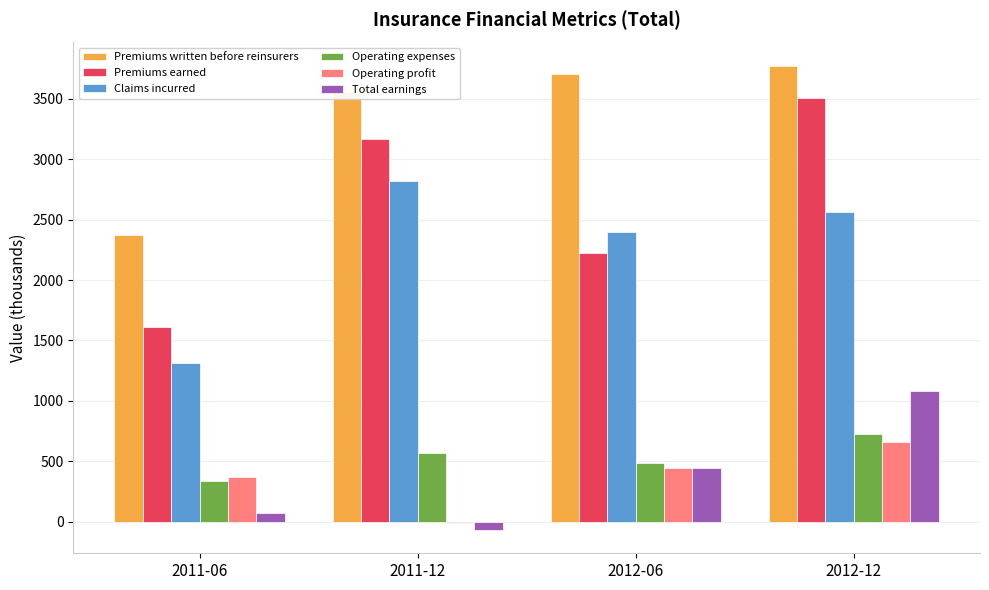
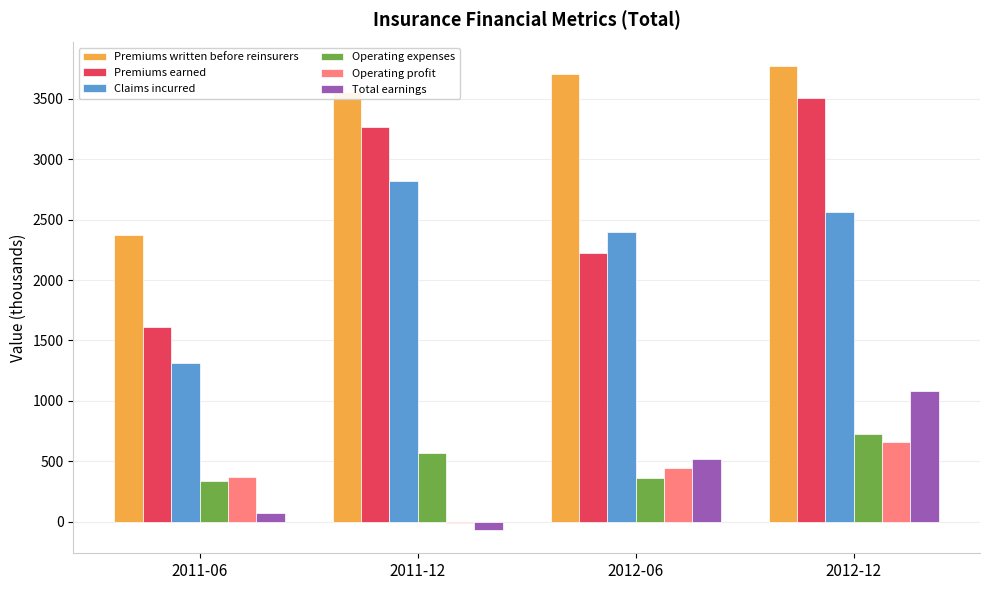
Premiums earned, 2011-12: 3160 -> 3270
Operating expenses, 2012-06: 490 -> 360
Total earnings, 2012-06: 440 -> 520
